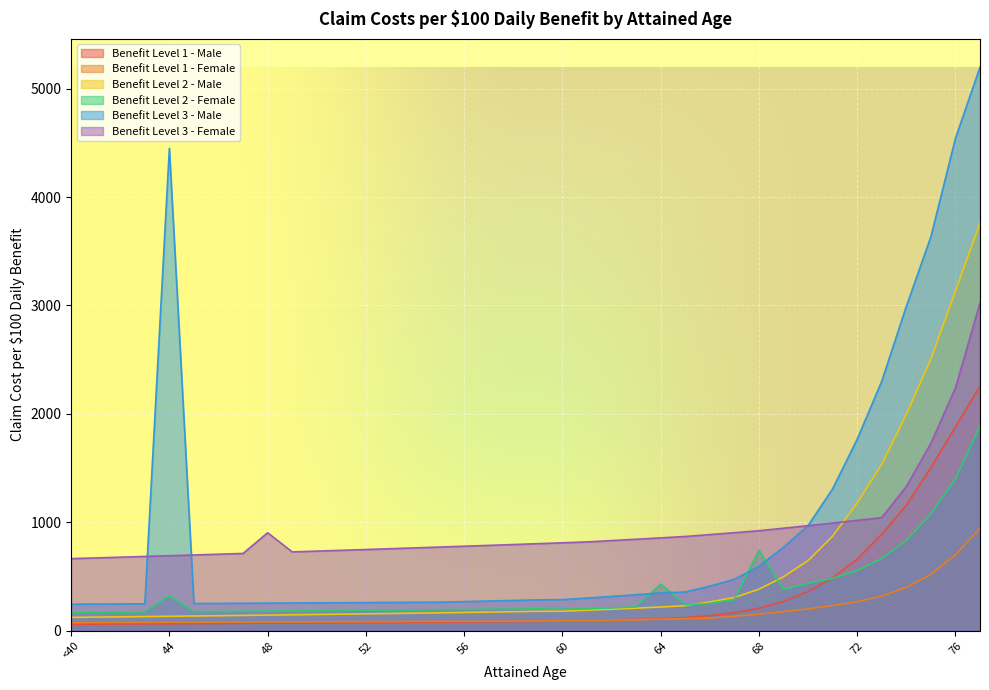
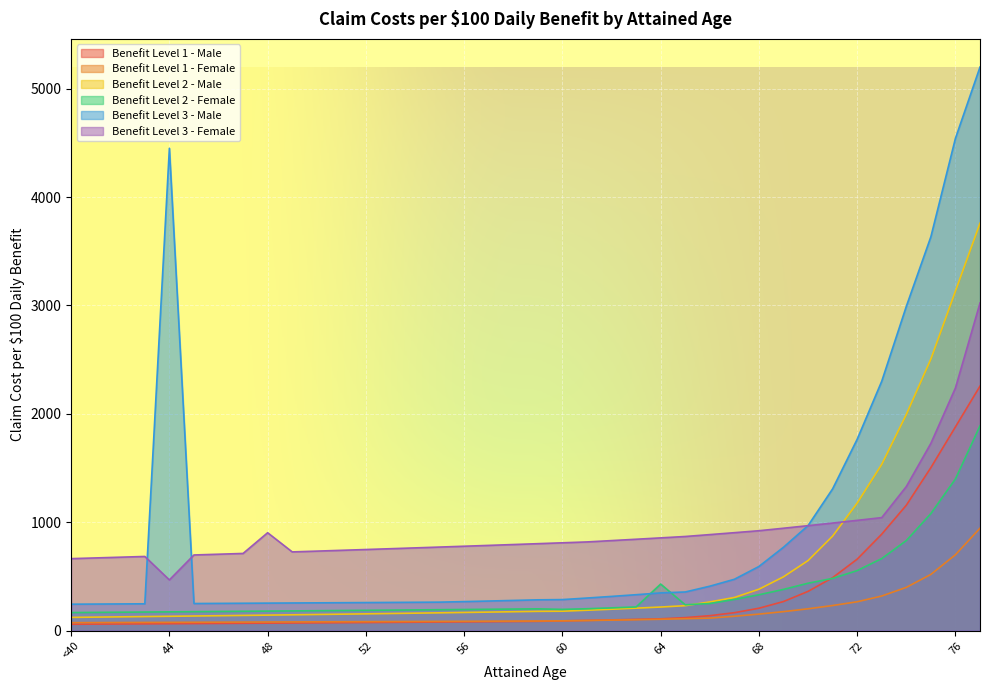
Benefit Level 2 - Female, 44: 320 -> 170
Benefit Level 3 - Female, 44: 690 -> 470
Benefit Level 2 - Female, 68: 740 -> 330
